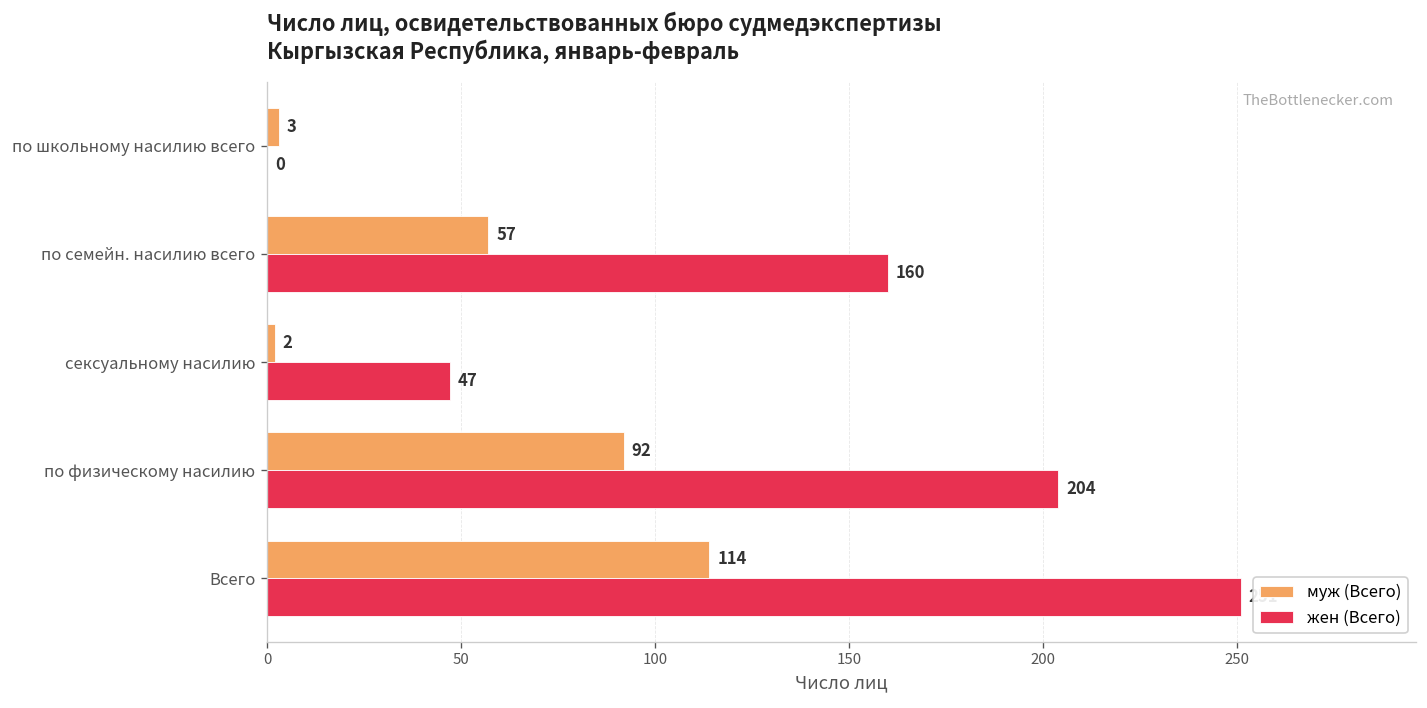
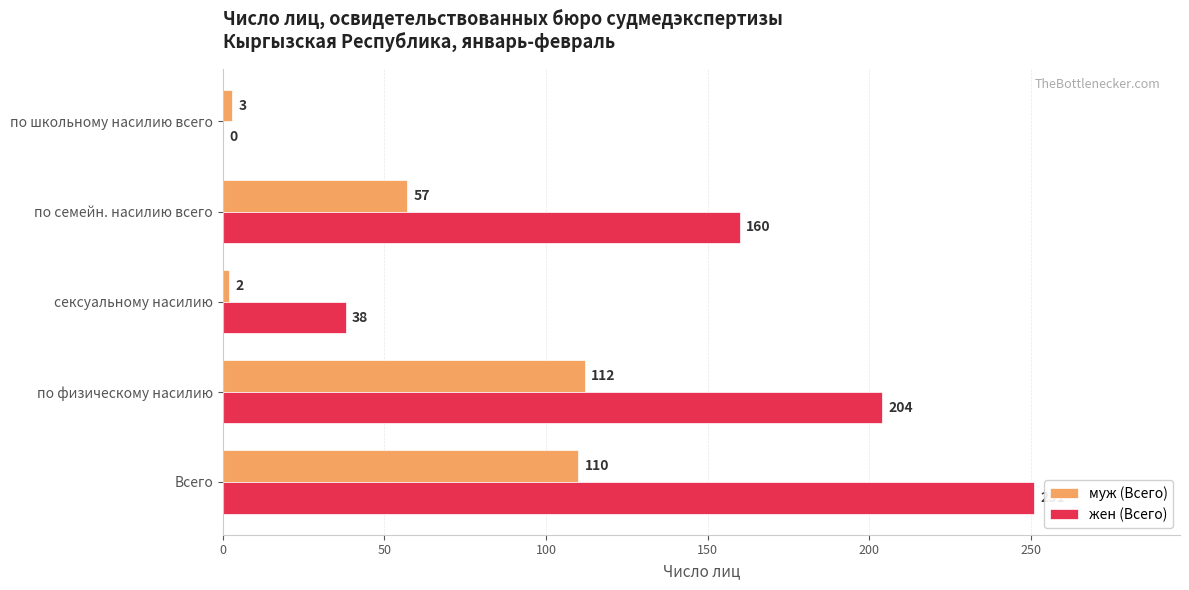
жен (Всего), сексуальному насилию: 47 -> 38
муж (Всего), по физическому насилию: 92 -> 112
муж (Всего), Всего: 114 -> 110
